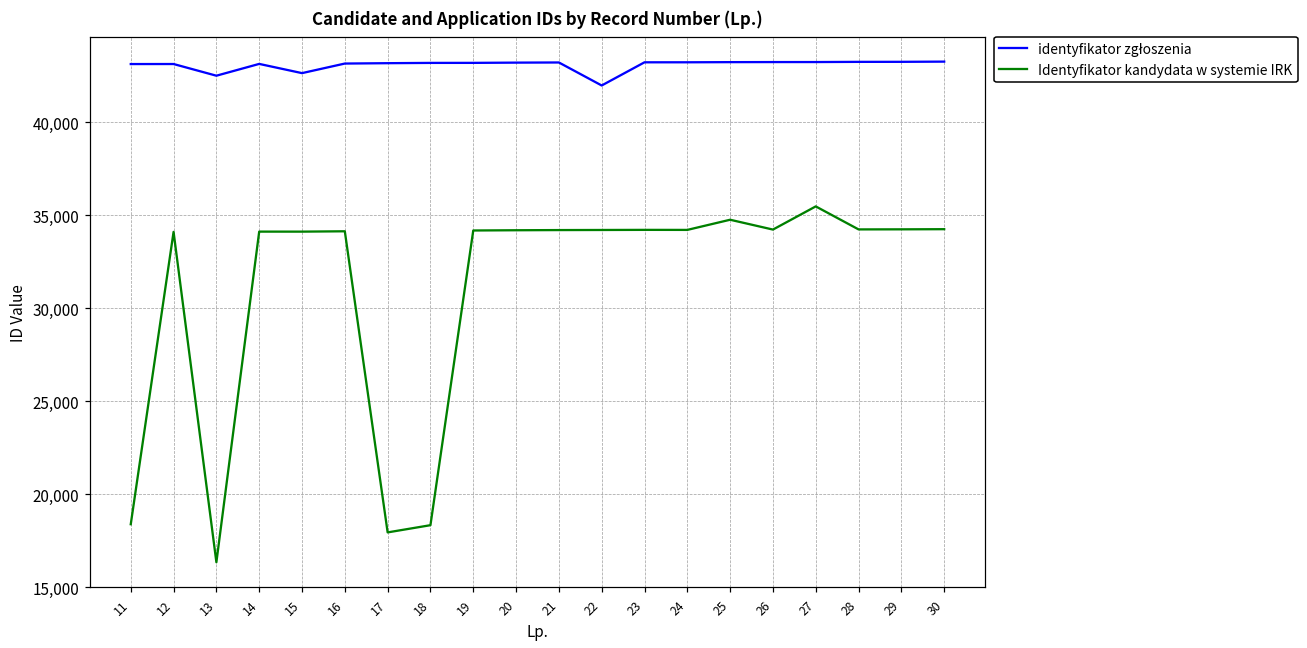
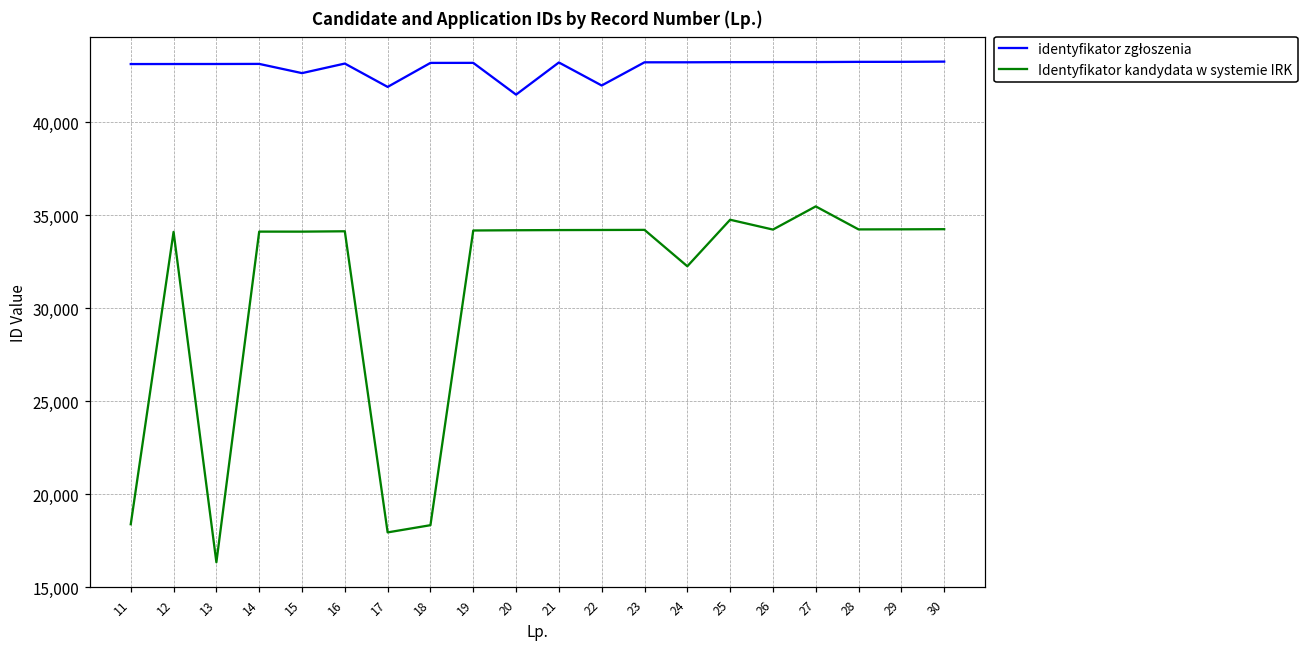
identyfikator zgłoszenia, 13: 42,500 -> 43,100
identyfikator zgłoszenia, 17: 43,200 -> 41,900
identyfikator zgłoszenia, 20: 43,200 -> 41,500
Identyfikator kandydata w systemie IRK, 24: 34,200 -> 32,300
